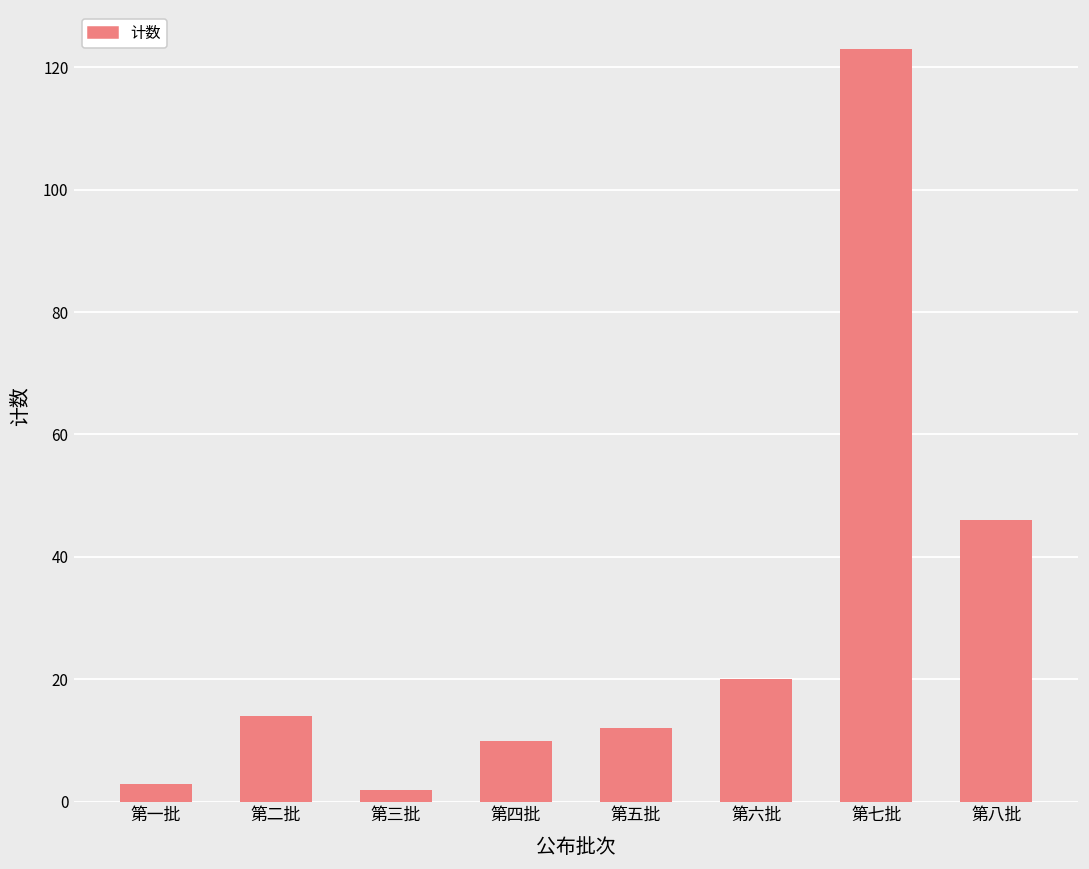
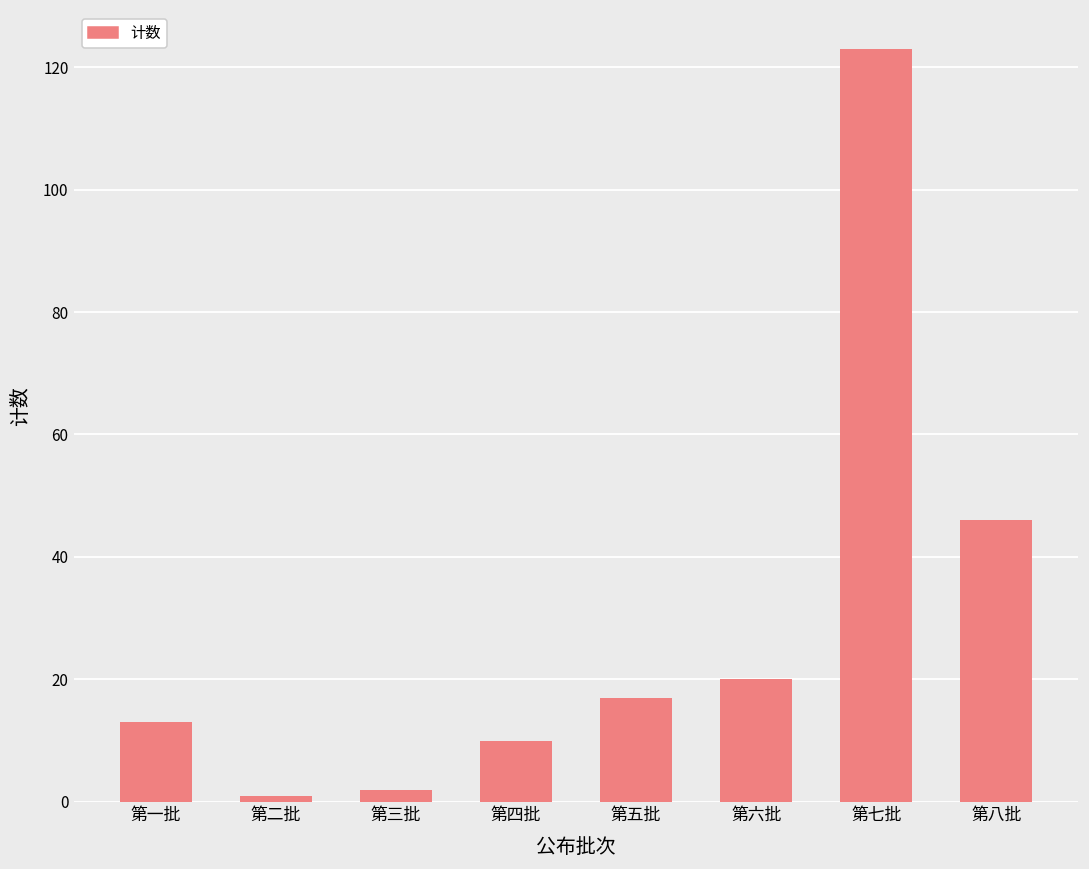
第一批: 3 -> 13
第二批: 14 -> 1
第五批: 12 -> 17
